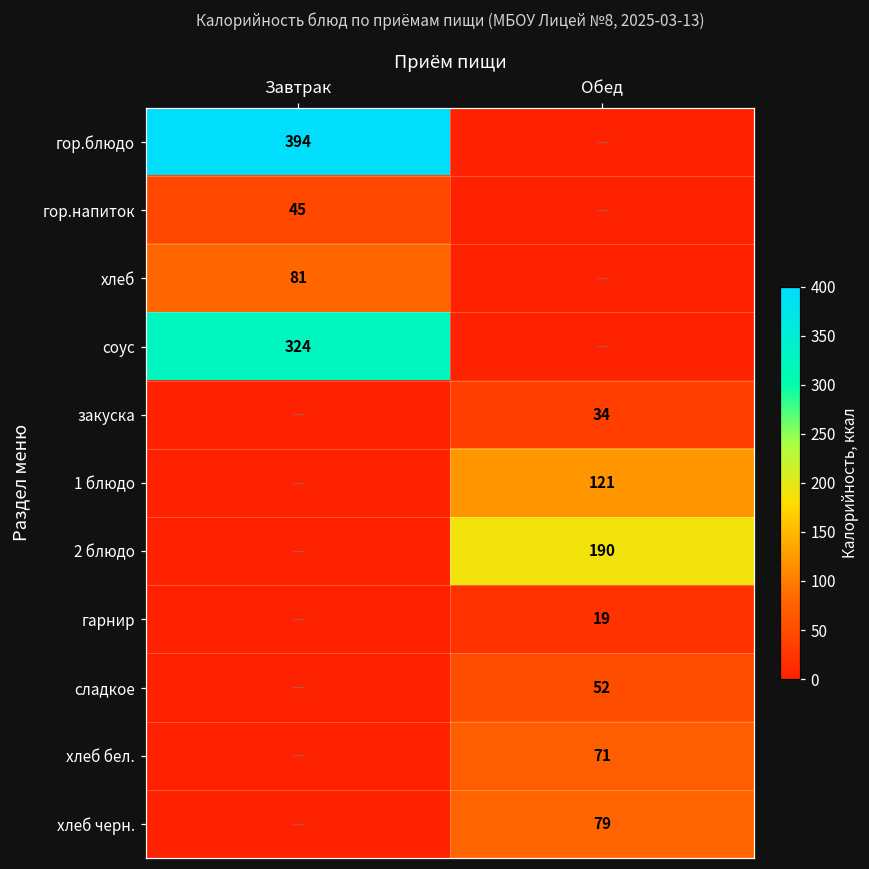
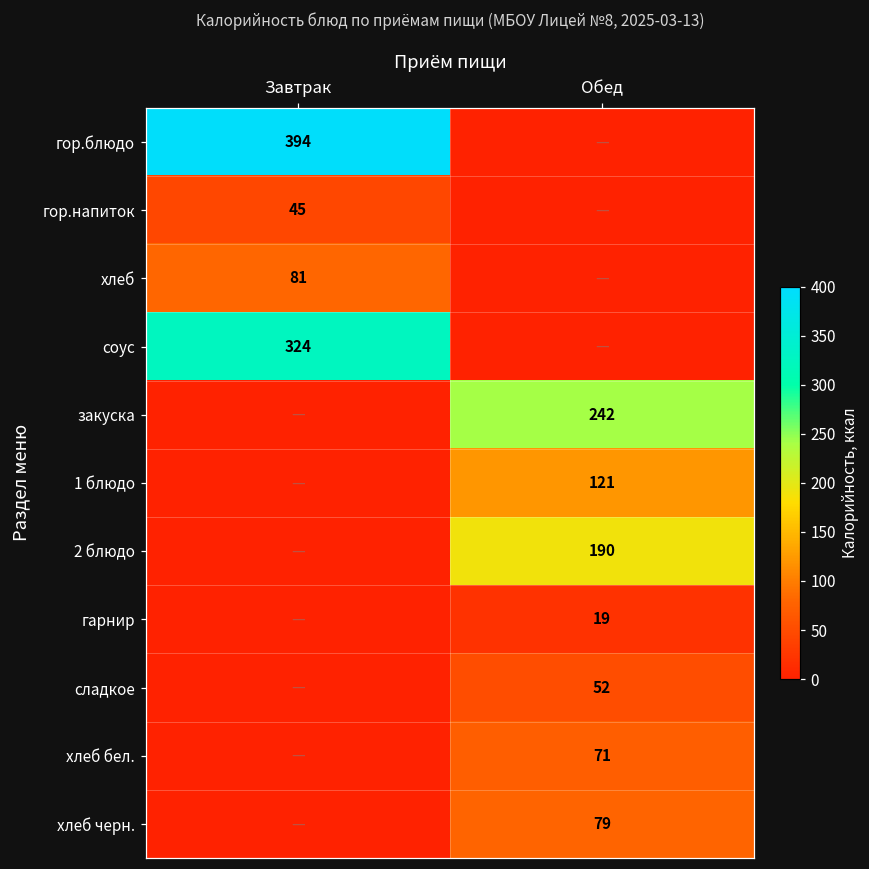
закуска, Обед: 34 -> 242
